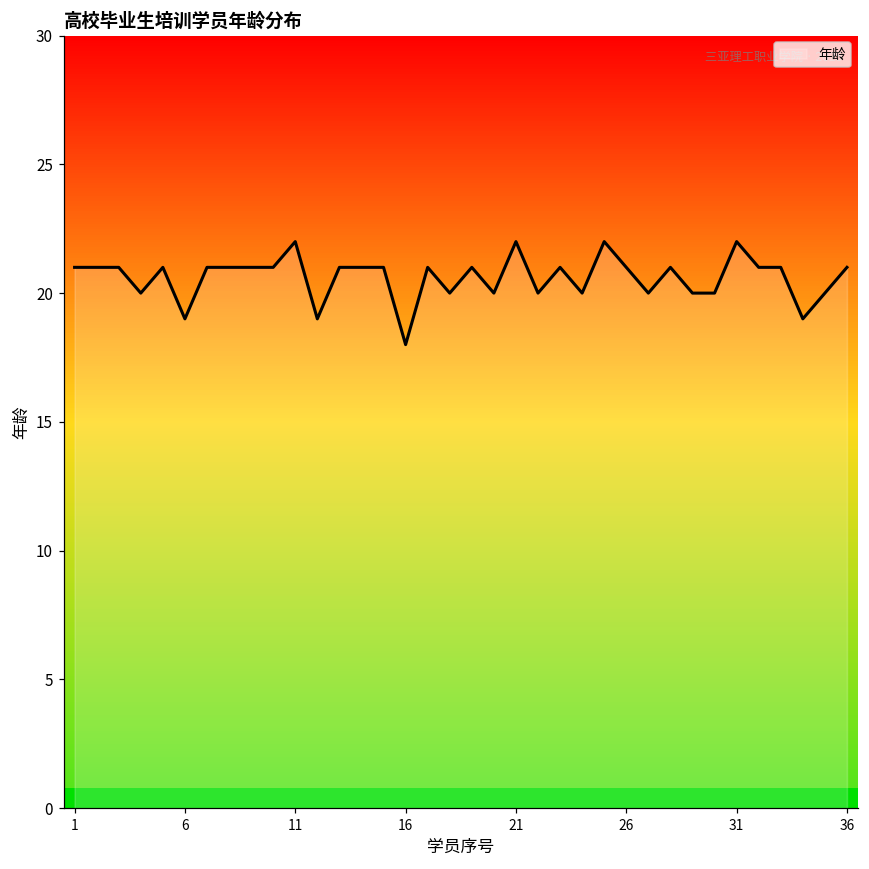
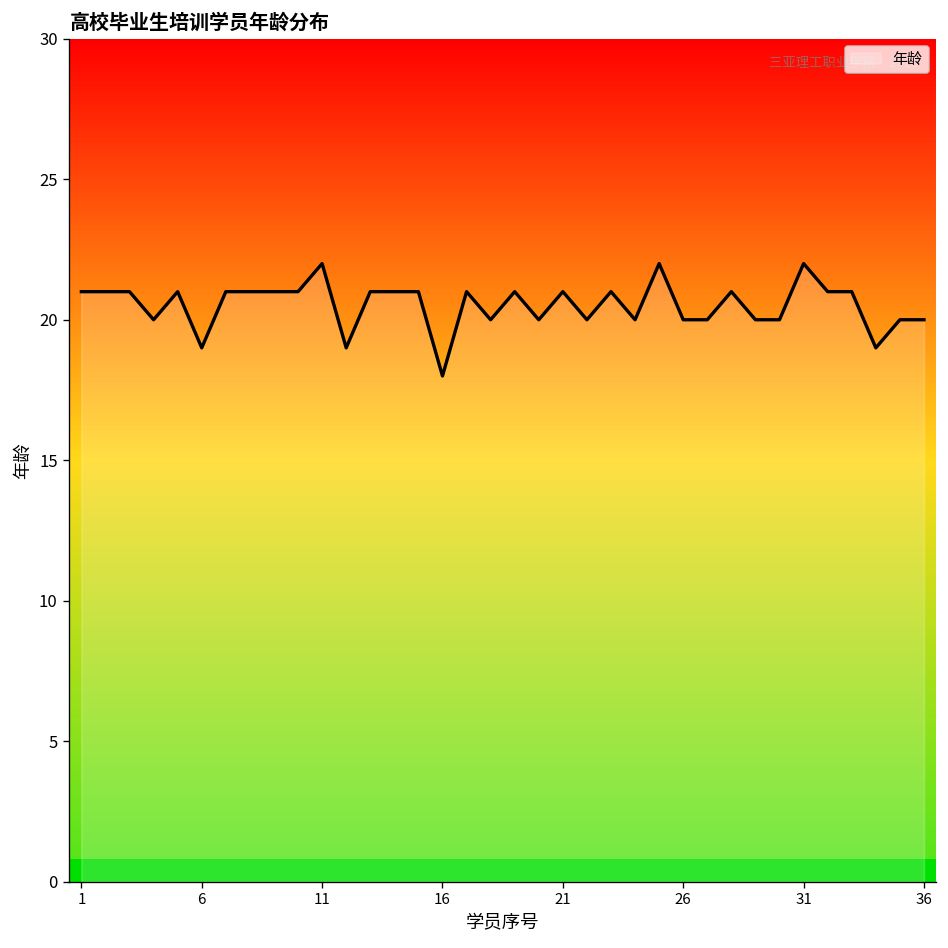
21: 22 -> 21
26: 21 -> 20
36: 21 -> 20
